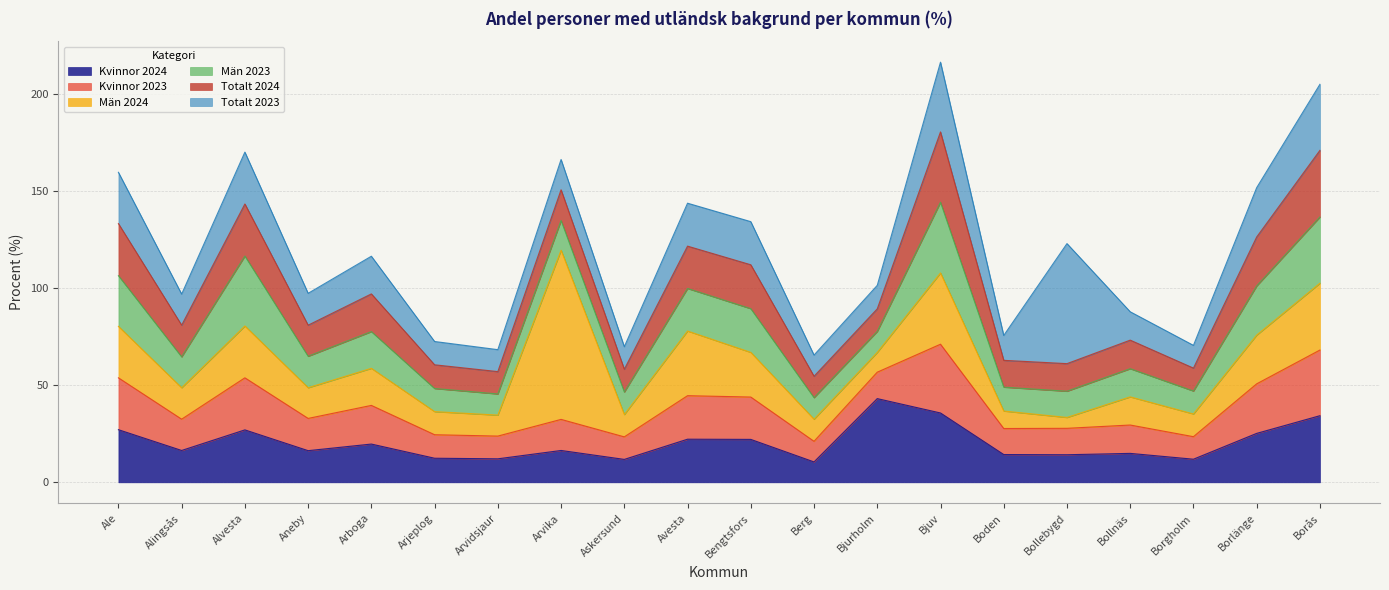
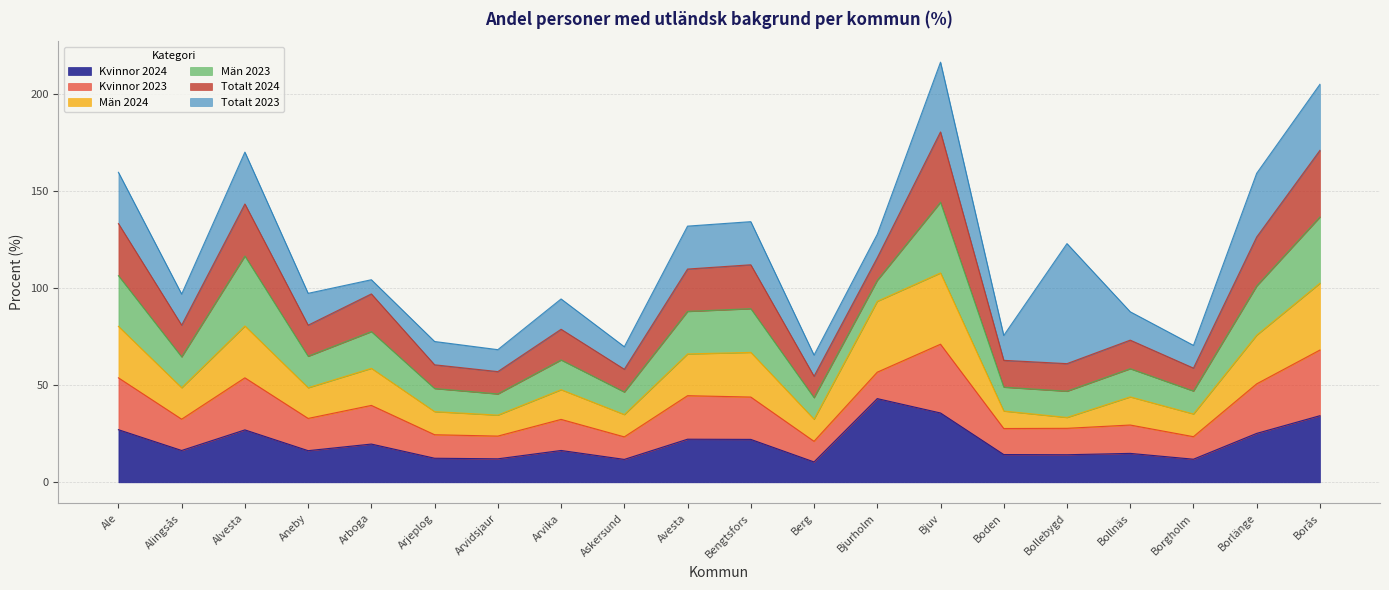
Totalt 2023, Arboga: 19 -> 7
Män 2024, Arvika: 87 -> 15
Män 2024, Avesta: 33 -> 22
Män 2024, Bjurholm: 10 -> 37
Totalt 2023, Borlänge: 25 -> 33
